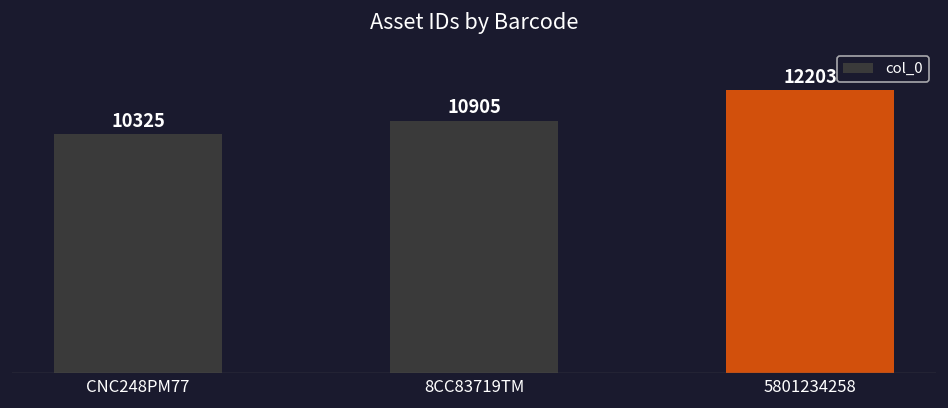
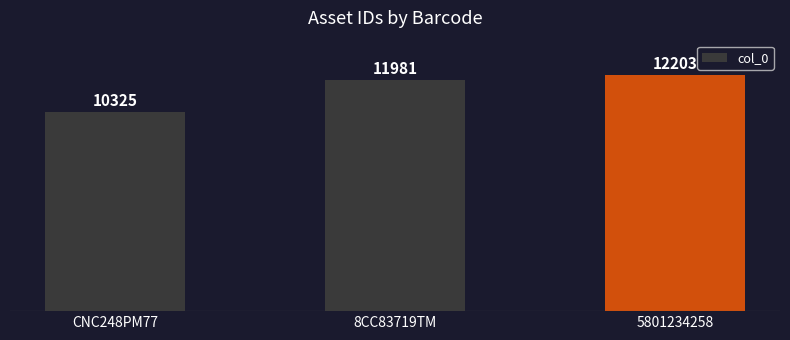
8CC83719TM: 10905 -> 11981
